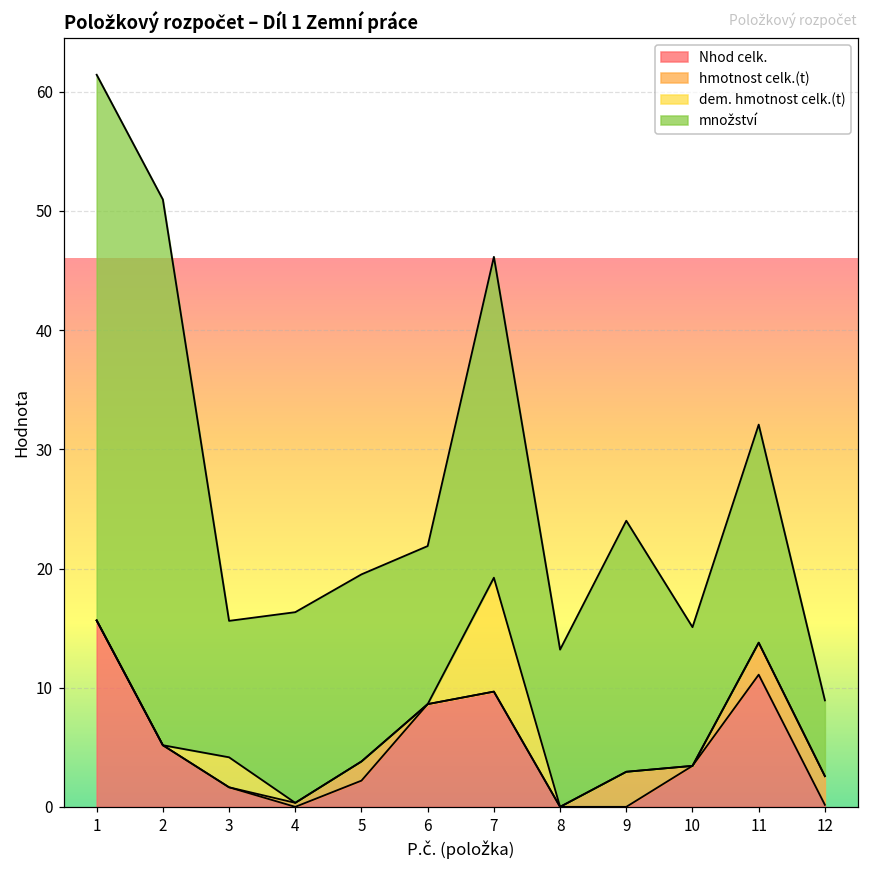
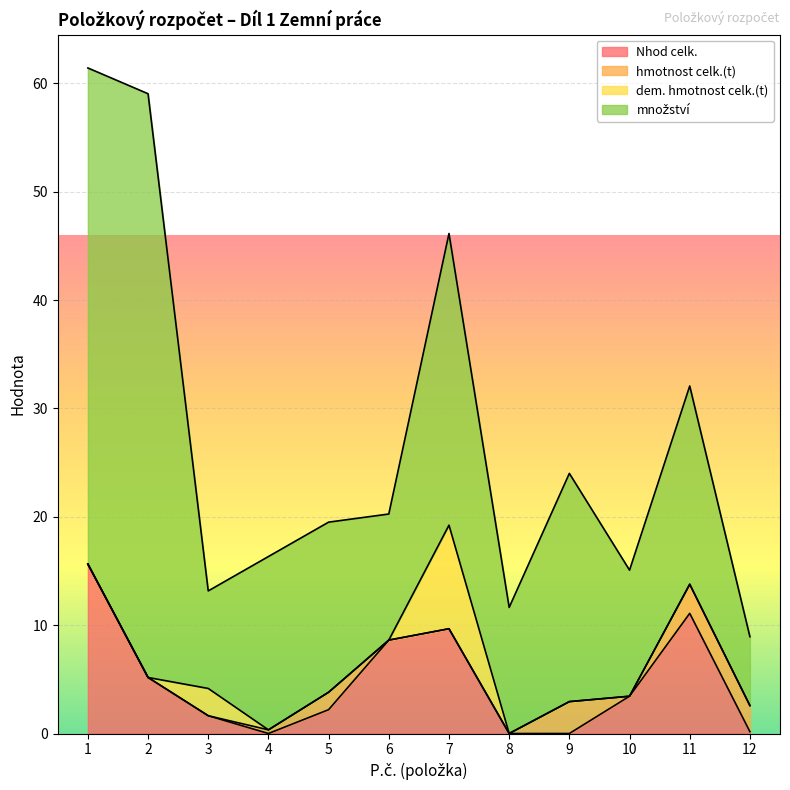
množství, 2: 45.8 -> 53.9
množství, 3: 11.4 -> 9.0
množství, 6: 13.3 -> 11.6
množství, 8: 13.2 -> 11.6
